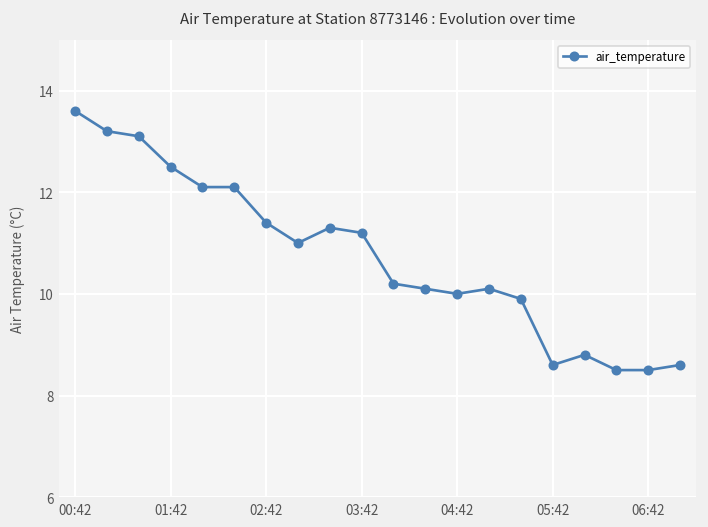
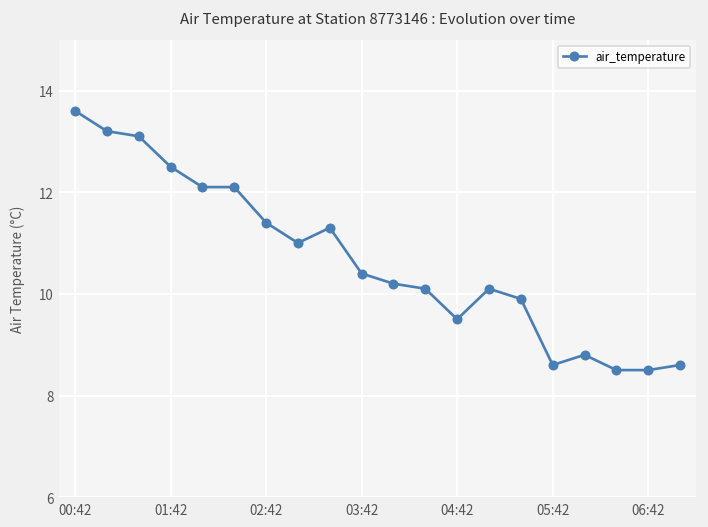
03:42: 11.2 -> 10.4
04:42: 10.0 -> 9.5
